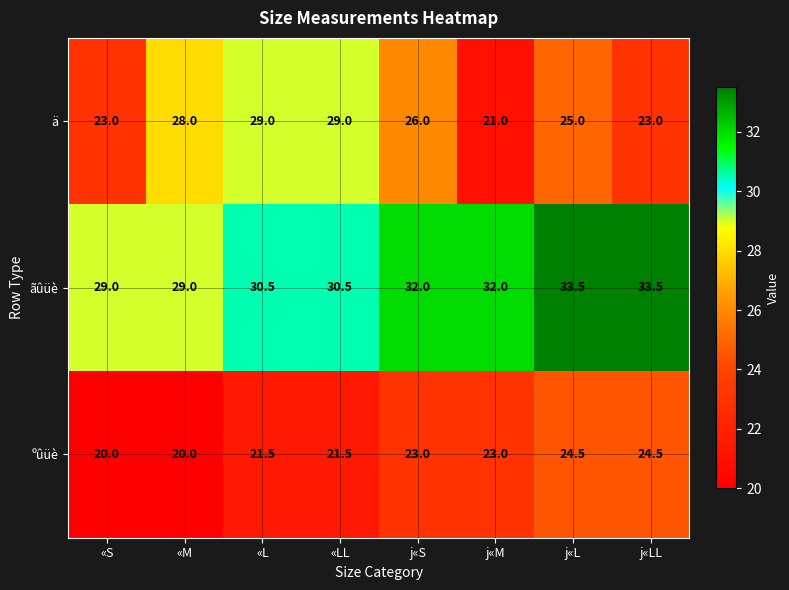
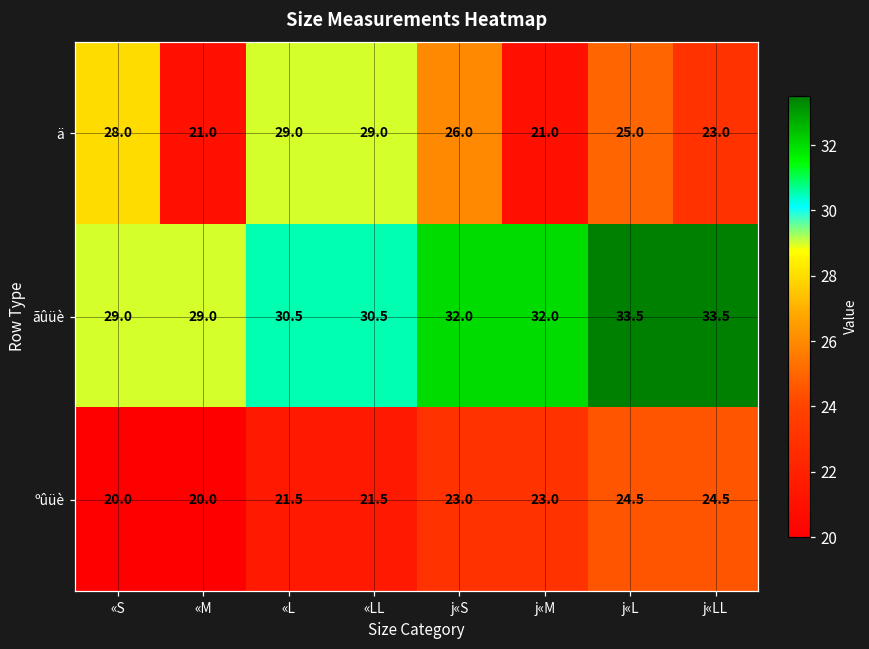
ä, «S: 23.0 -> 28.0
ä, «M: 28.0 -> 21.0
